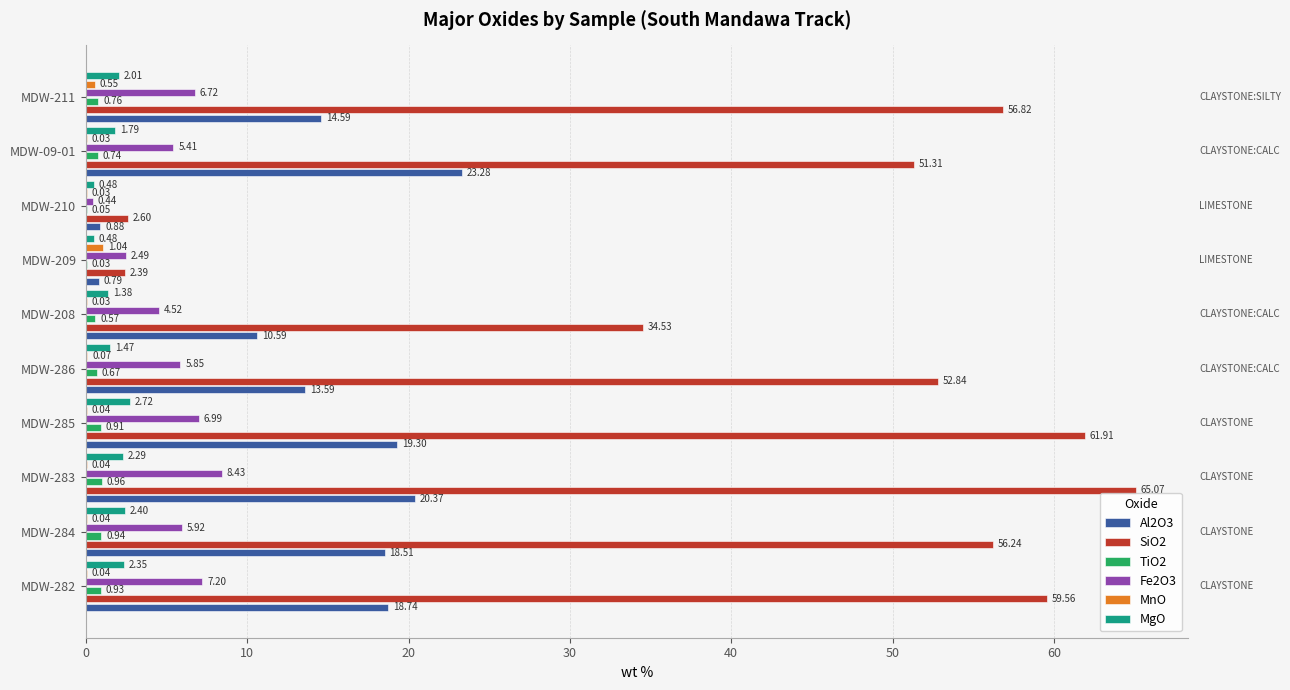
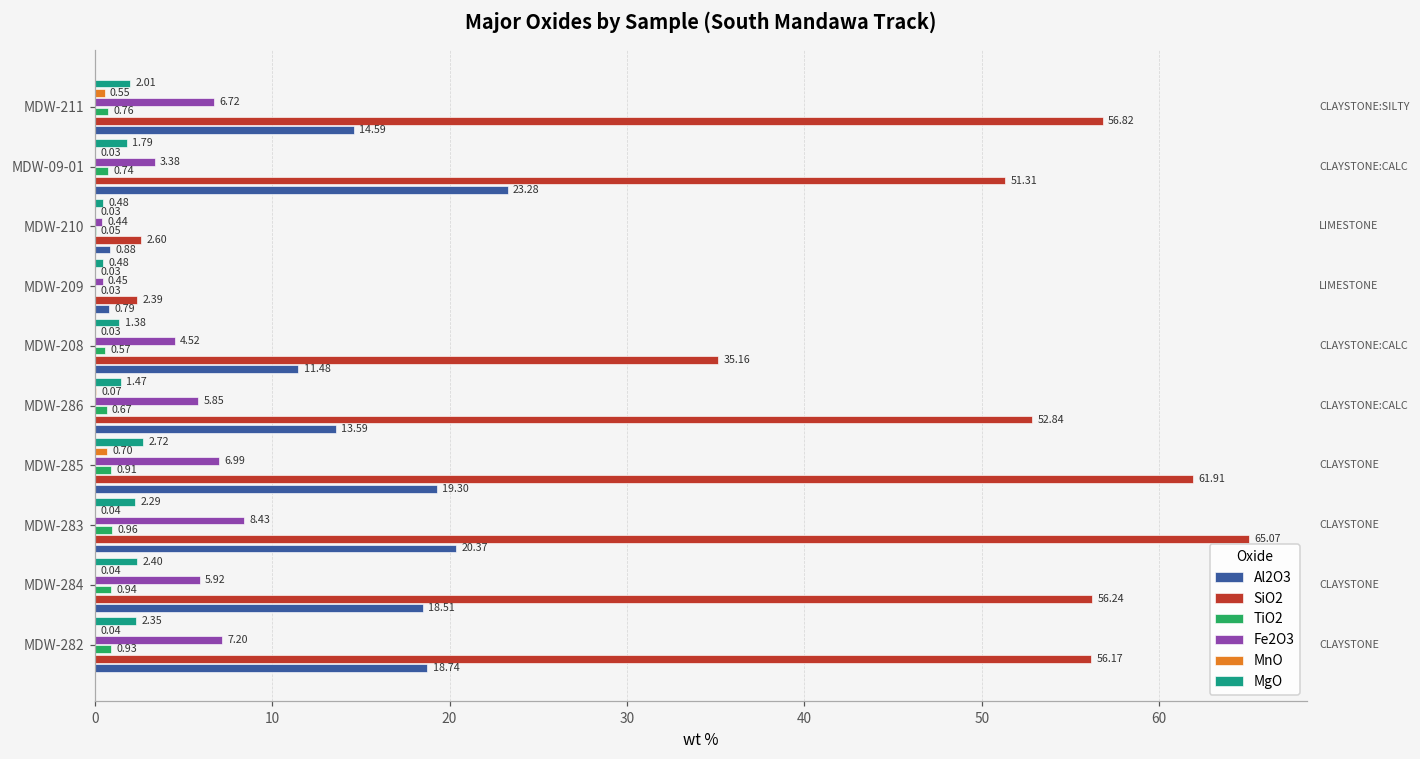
Fe2O3, MDW-09-01: 5.41 -> 3.38
MnO, MDW-209: 1.04 -> 0.03
Fe2O3, MDW-209: 2.49 -> 0.45
SiO2, MDW-208: 34.53 -> 35.16
Al2O3, MDW-208: 10.59 -> 11.48
MnO, MDW-285: 0.04 -> 0.70
SiO2, MDW-282: 59.56 -> 56.17
